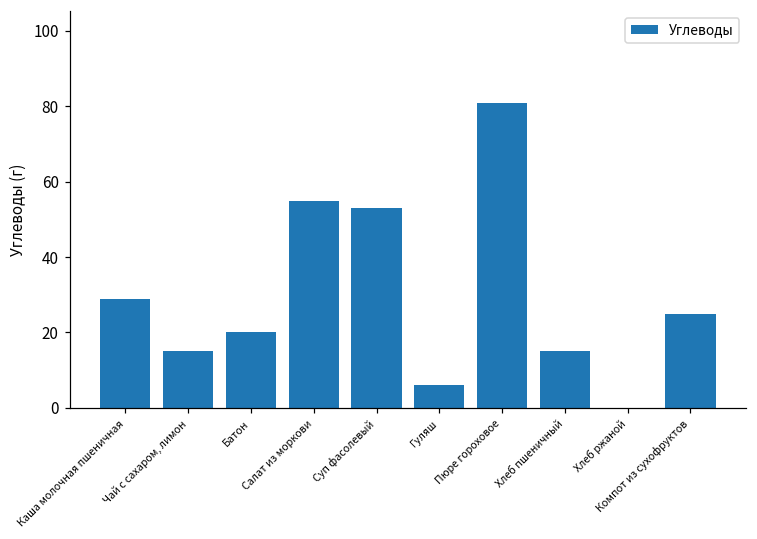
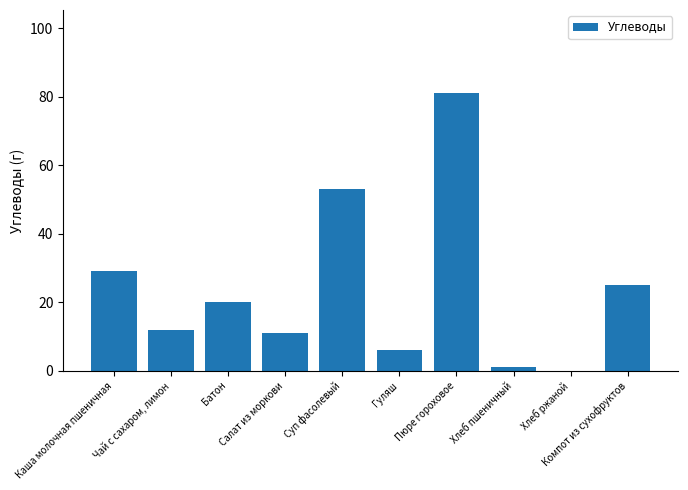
Чай с сахаром, лимон: 15 -> 12
Салат из моркови: 55 -> 11
Хлеб пшеничный: 15 -> 1
